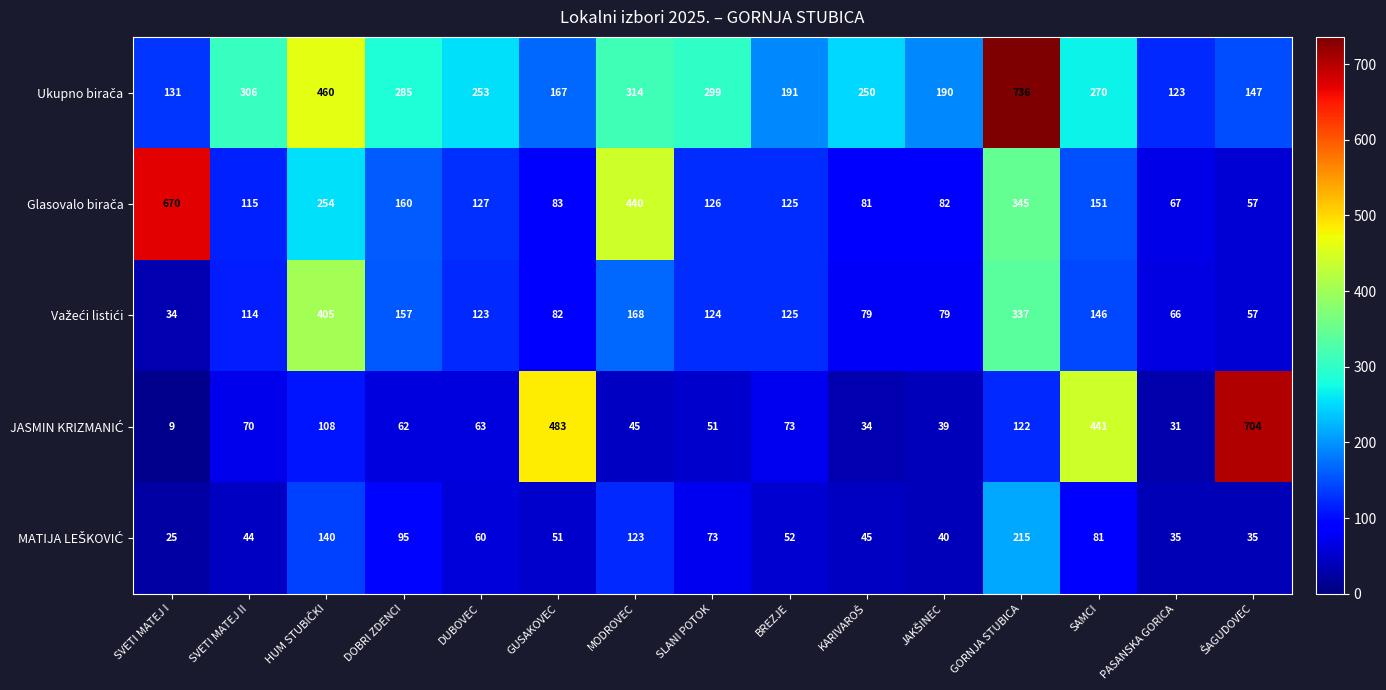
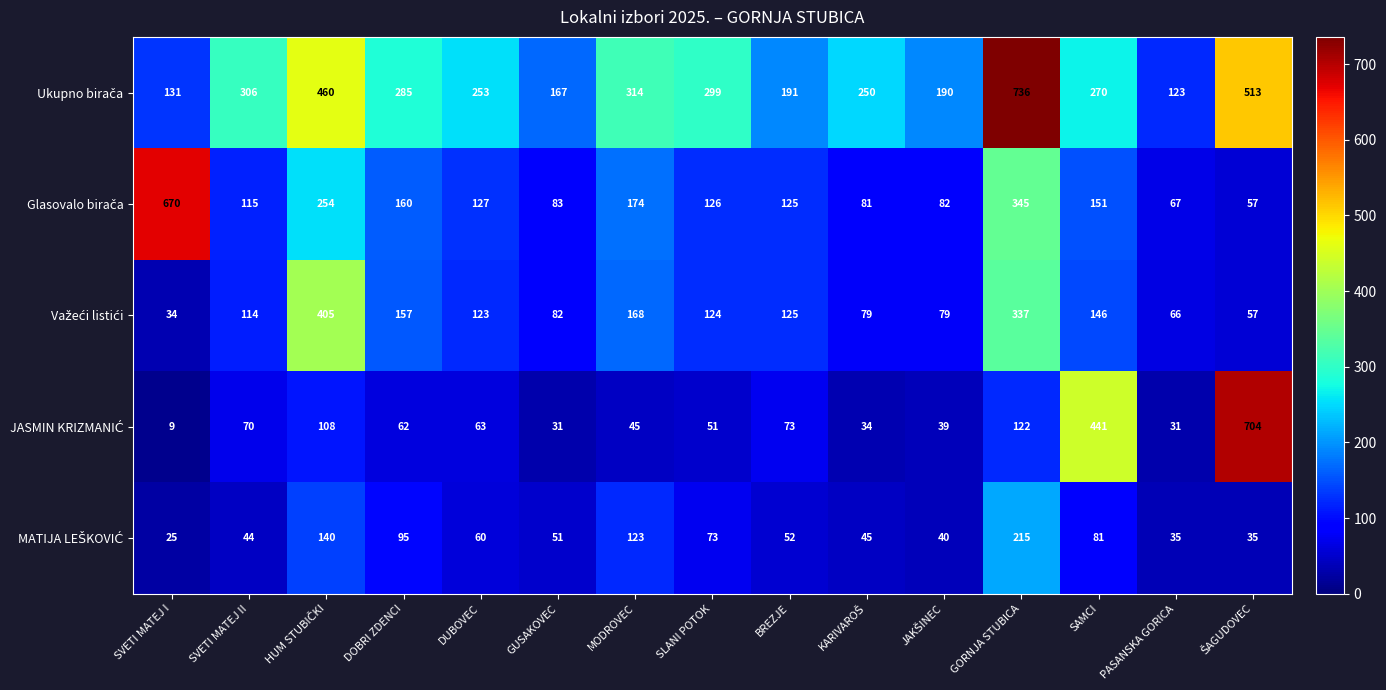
Ukupno birača, ŠAGUDOVEC: 147 -> 513
Glasovalo birača, MODROVEC: 440 -> 174
JASMIN KRIZMANIĆ, GUSAKOVEC: 483 -> 31
